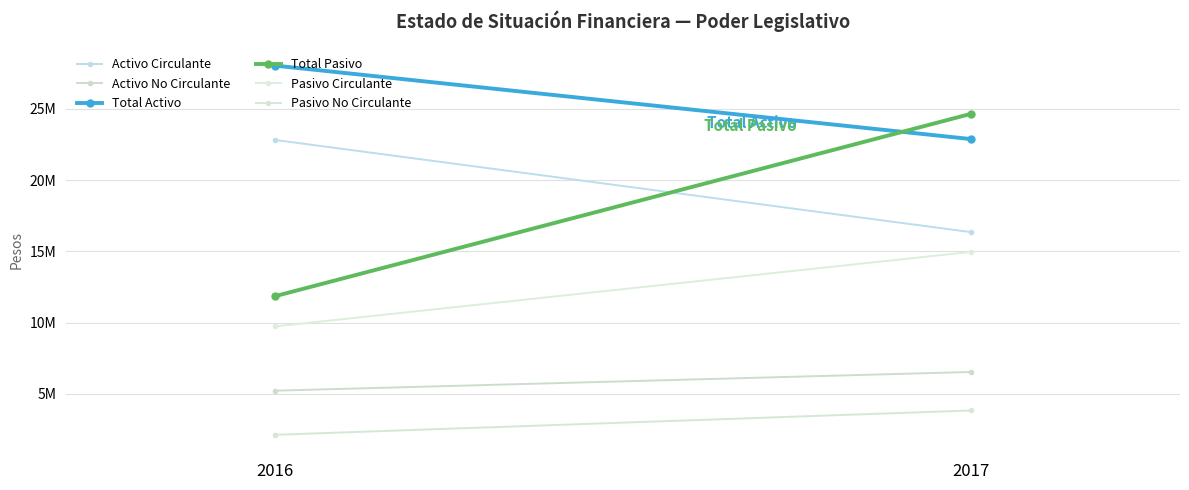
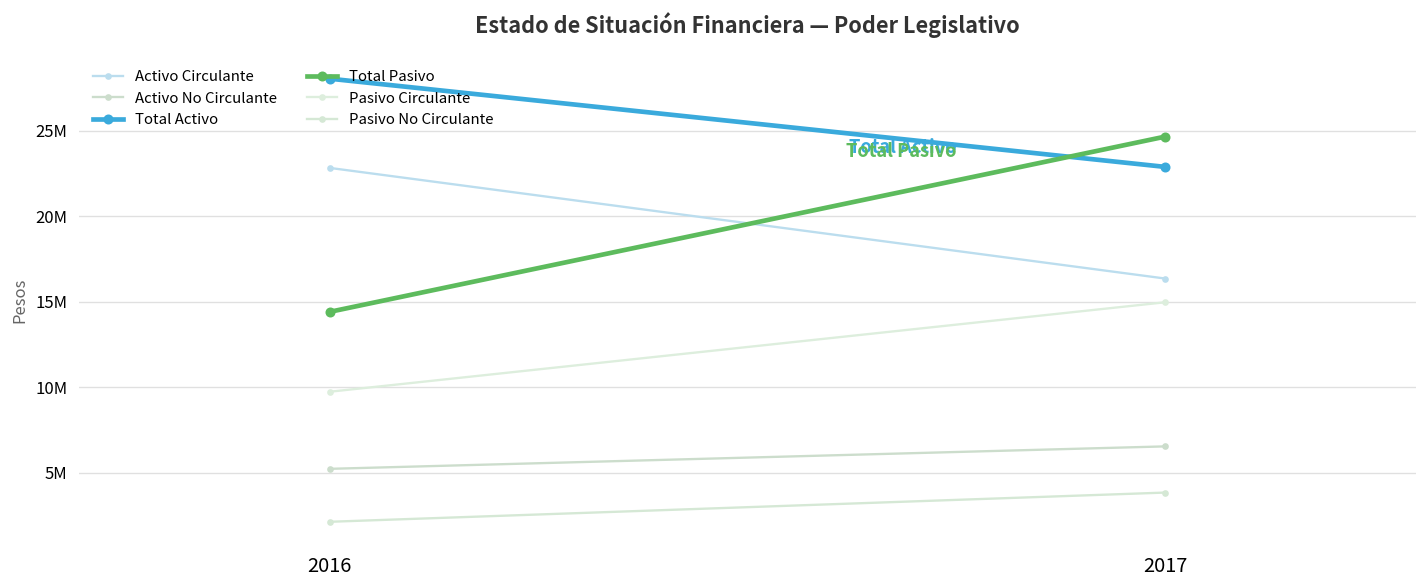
Total Pasivo, 2016: 11800000 -> 14400000
